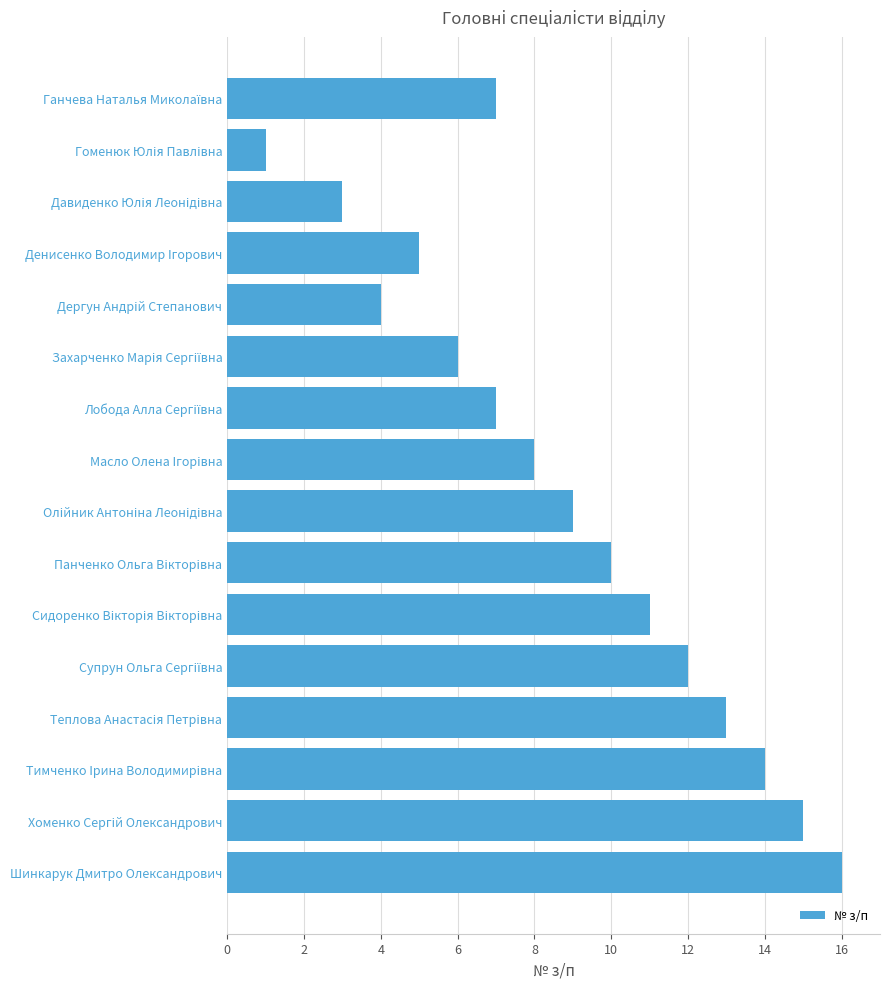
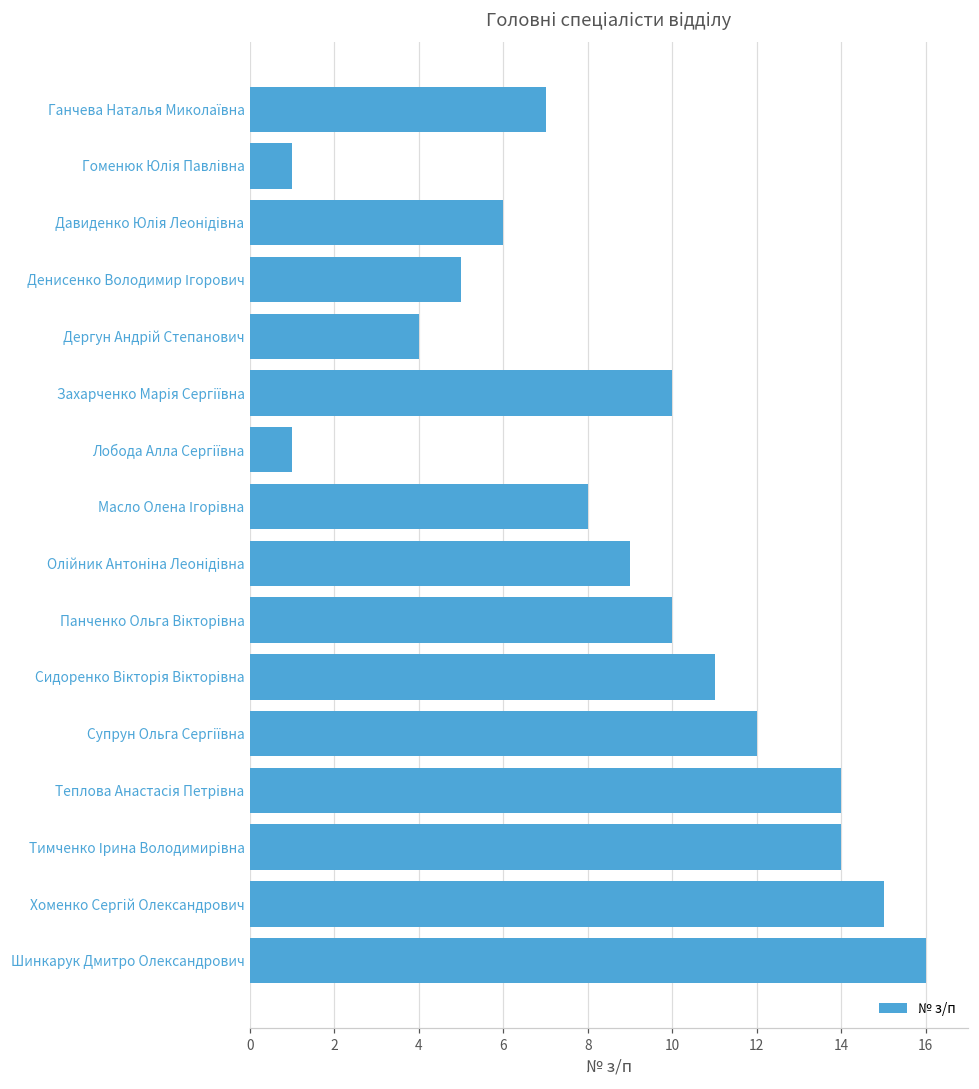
Давиденко Юлія Леонідівна: 3 -> 6
Захарченко Марія Сергіївна: 6 -> 10
Лобода Алла Сергіївна: 7 -> 1
Теплова Анастасія Петрівна: 13 -> 14
